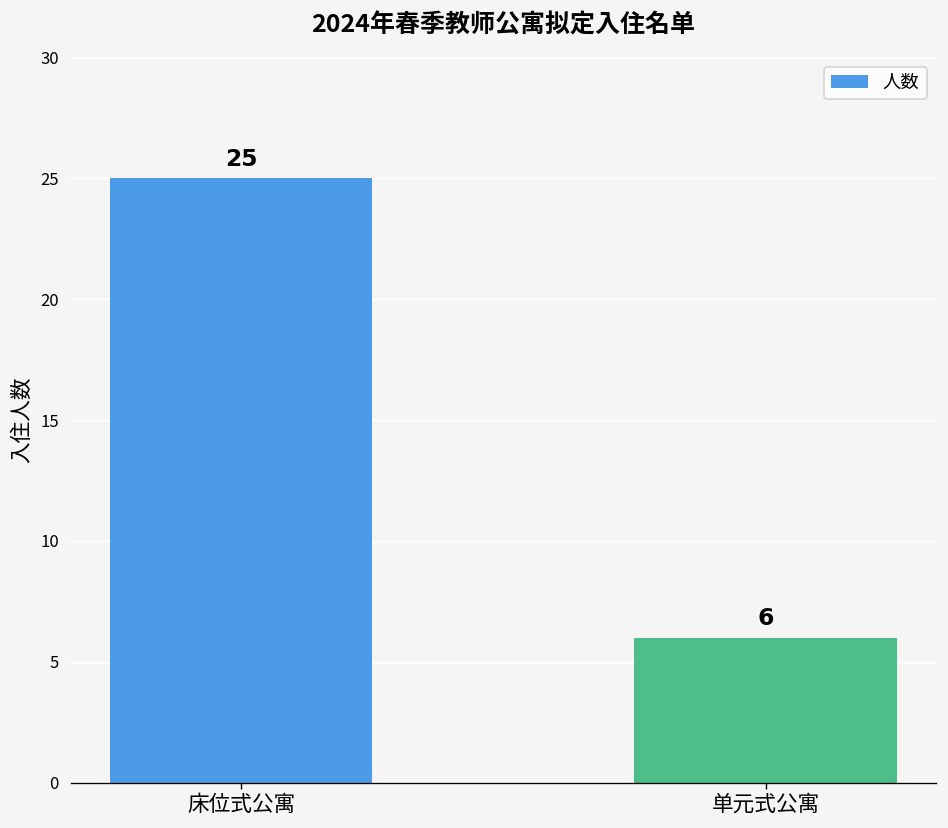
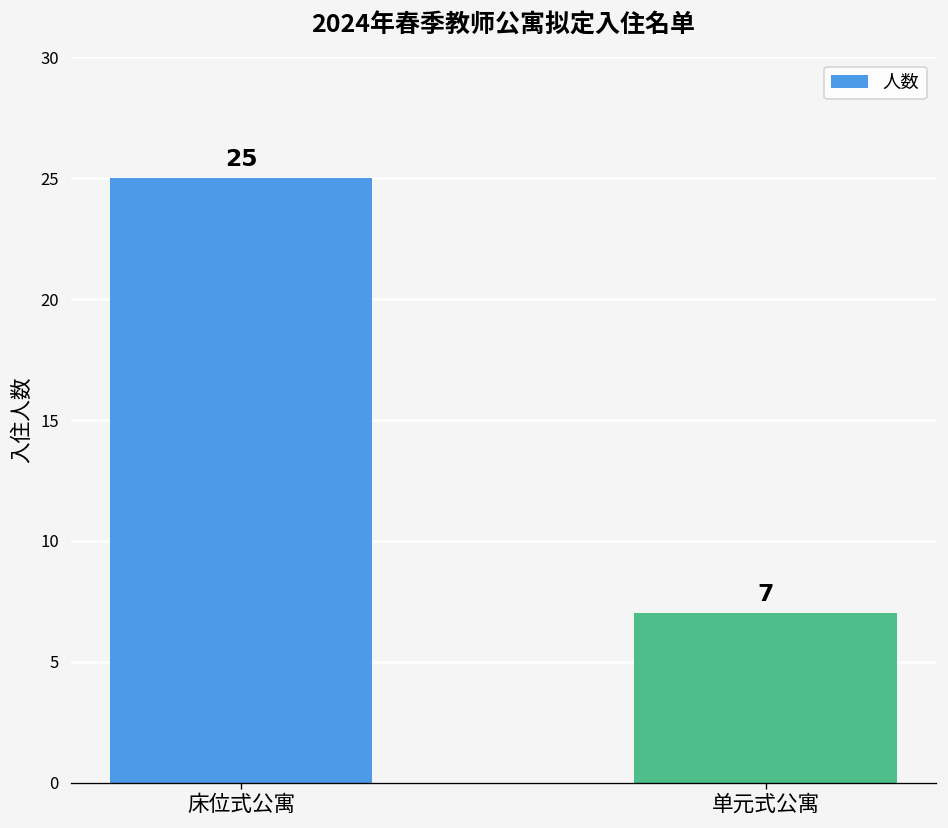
单元式公寓: 6 -> 7
